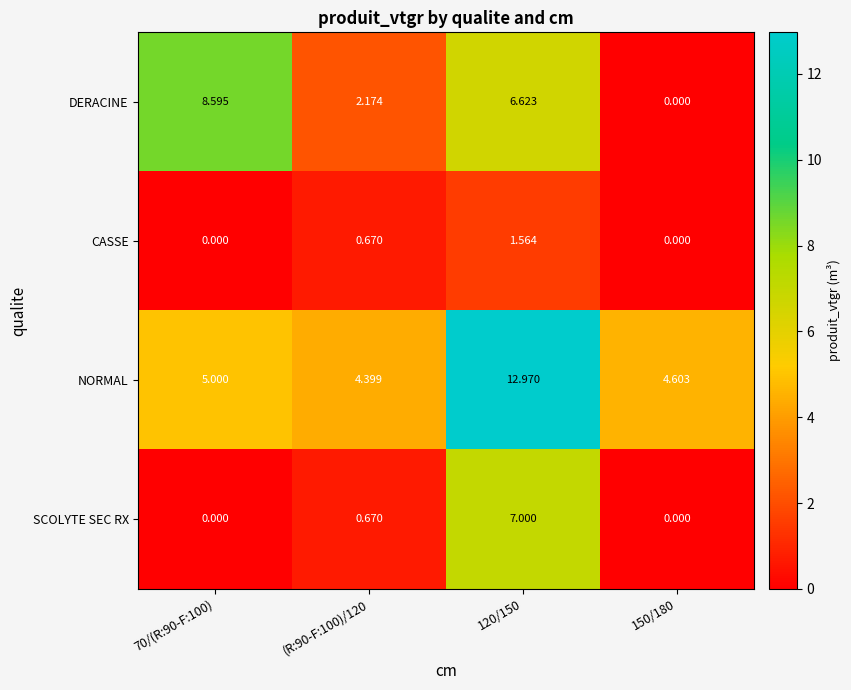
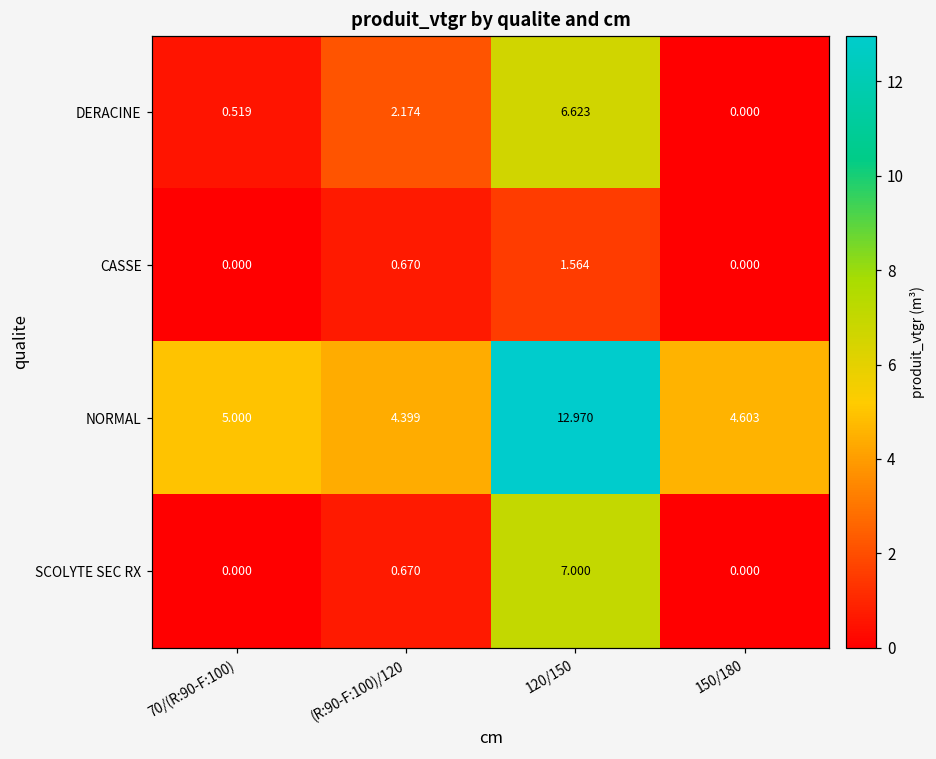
DERACINE, 70/(R:90-F:100): 8.595 -> 0.519
